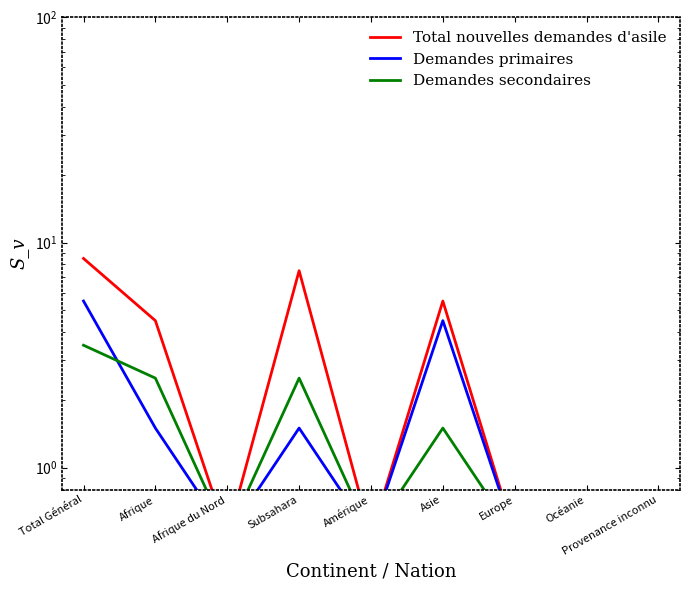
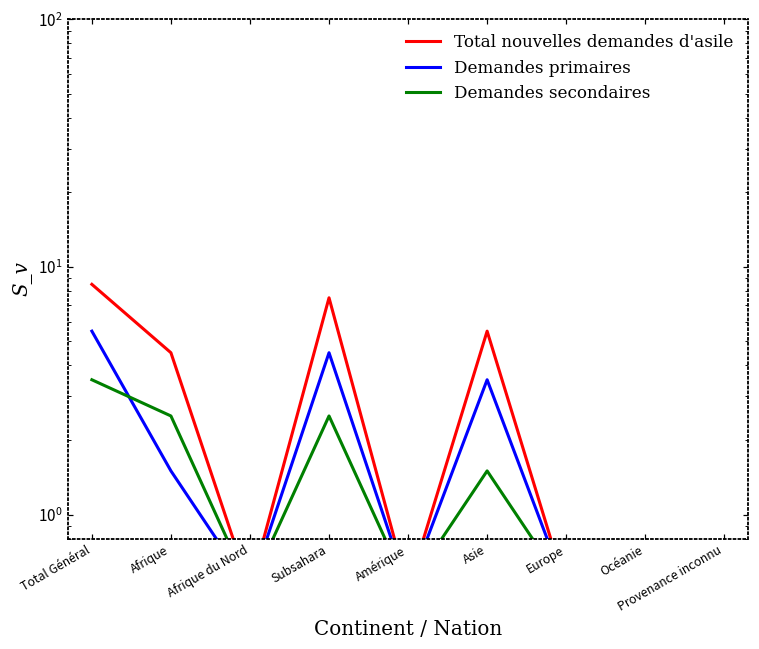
Demandes primaires, Subsahara: 1.5 -> 4.5
Demandes primaires, Asie: 4.5 -> 3.5
